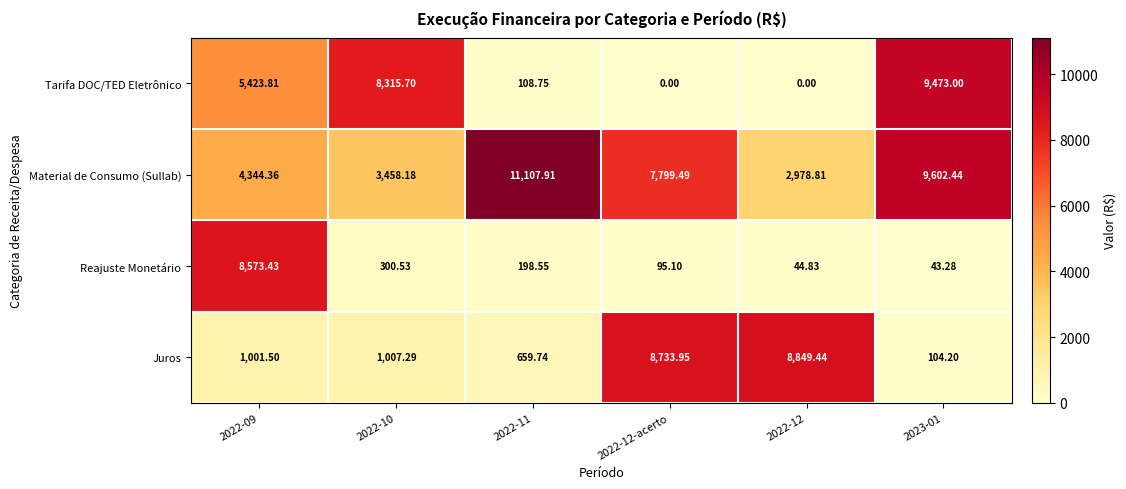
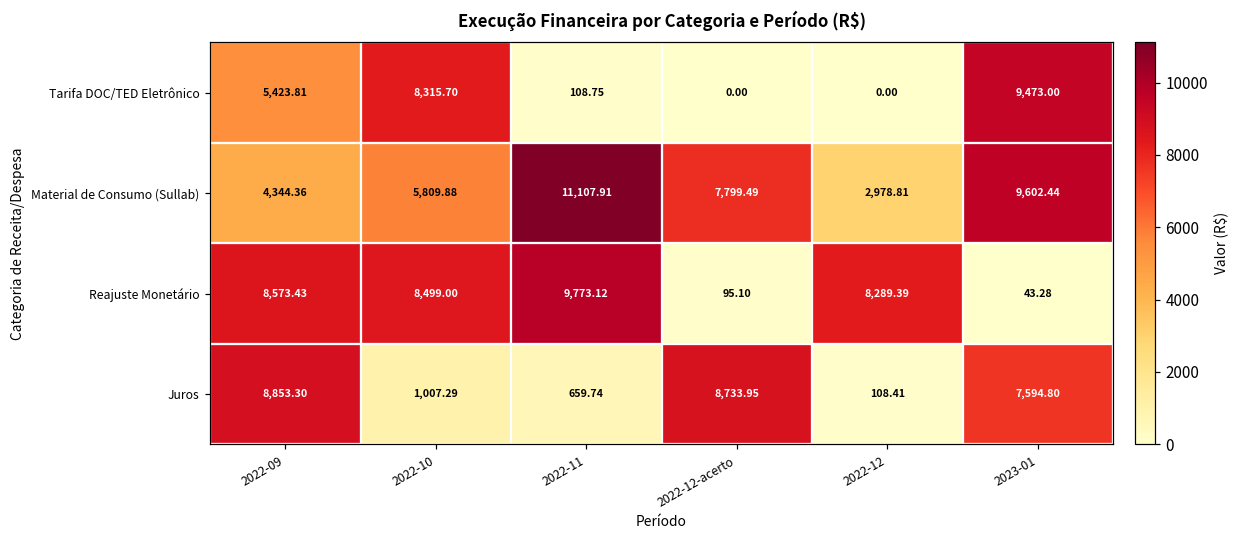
Material de Consumo (Sullab), 2022-10: 3,458.18 -> 5,809.88
Reajuste Monetário, 2022-10: 300.53 -> 8,499.00
Reajuste Monetário, 2022-11: 198.55 -> 9,773.12
Reajuste Monetário, 2022-12: 44.83 -> 8,289.39
Juros, 2022-09: 1,001.50 -> 8,853.30
Juros, 2022-12: 8,849.44 -> 108.41
Juros, 2023-01: 104.20 -> 7,594.80
